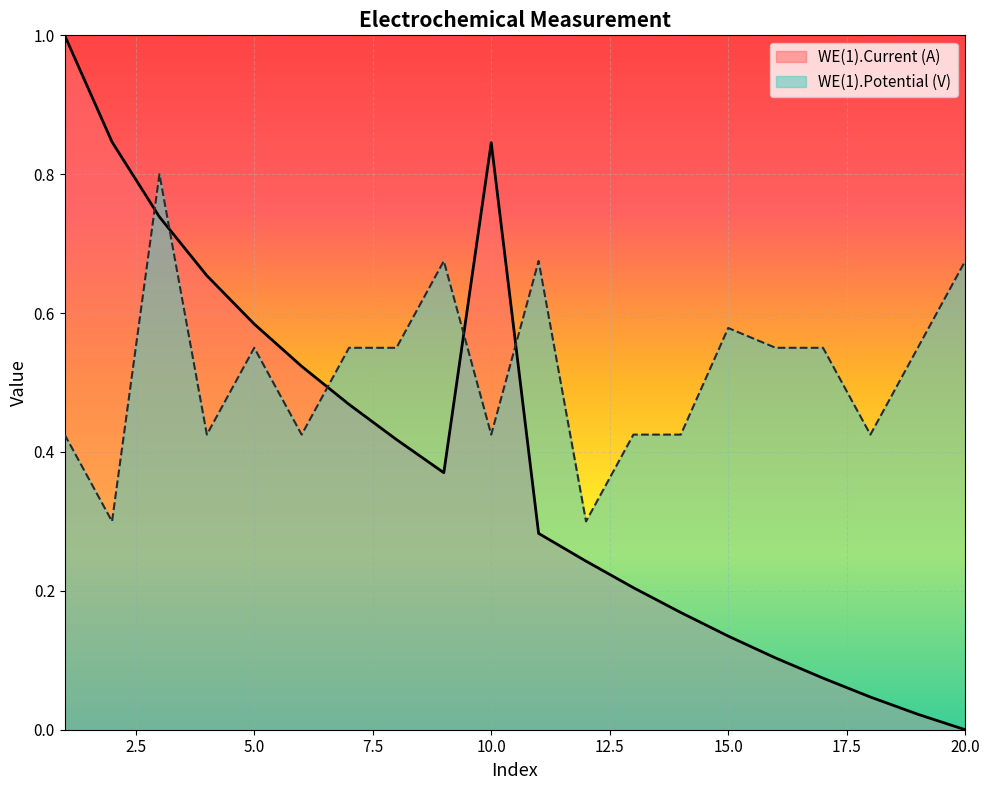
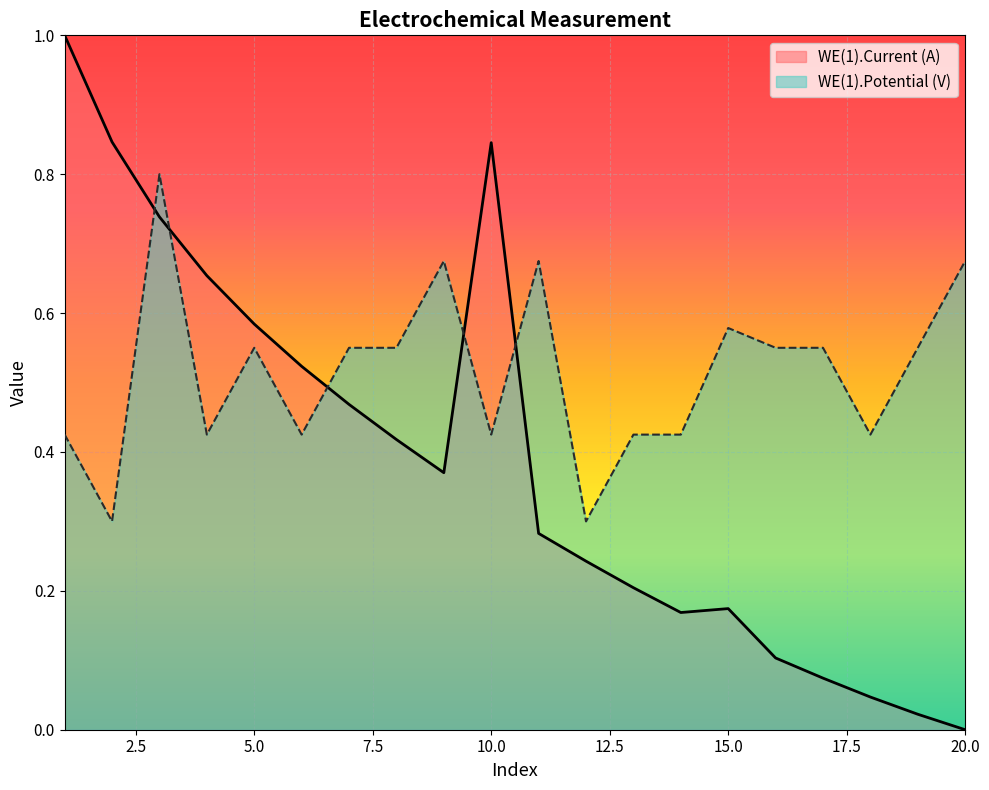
WE(1).Current (A), 15.0: 0.13 -> 0.17
